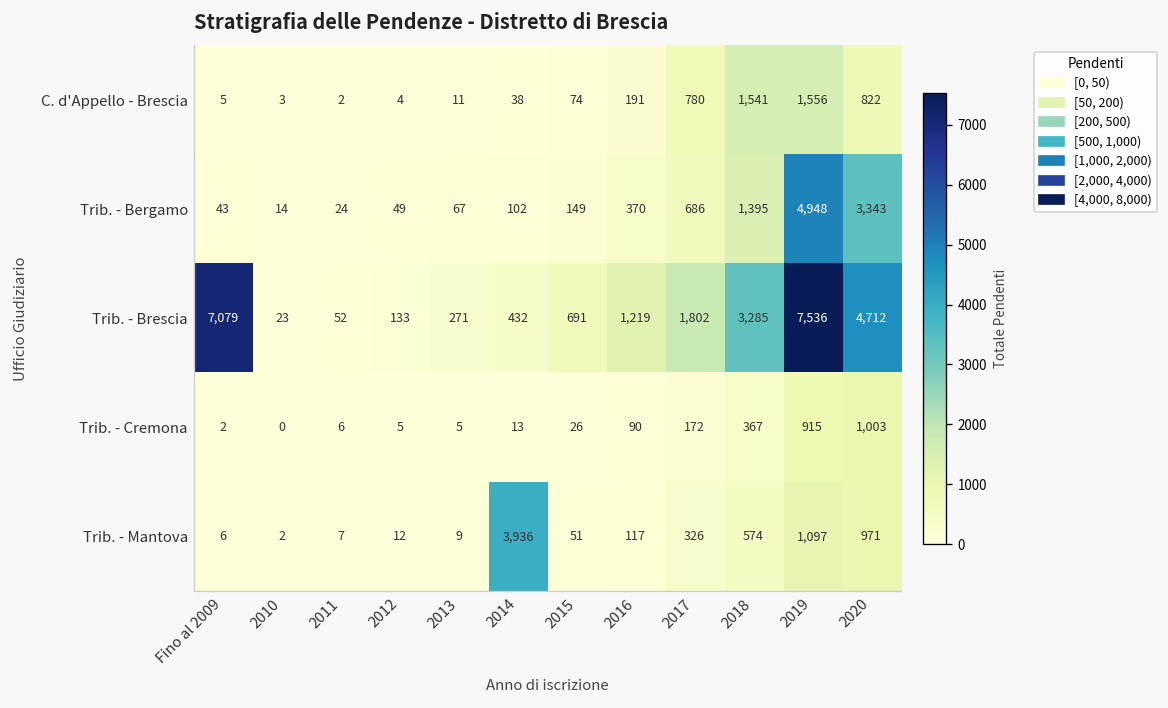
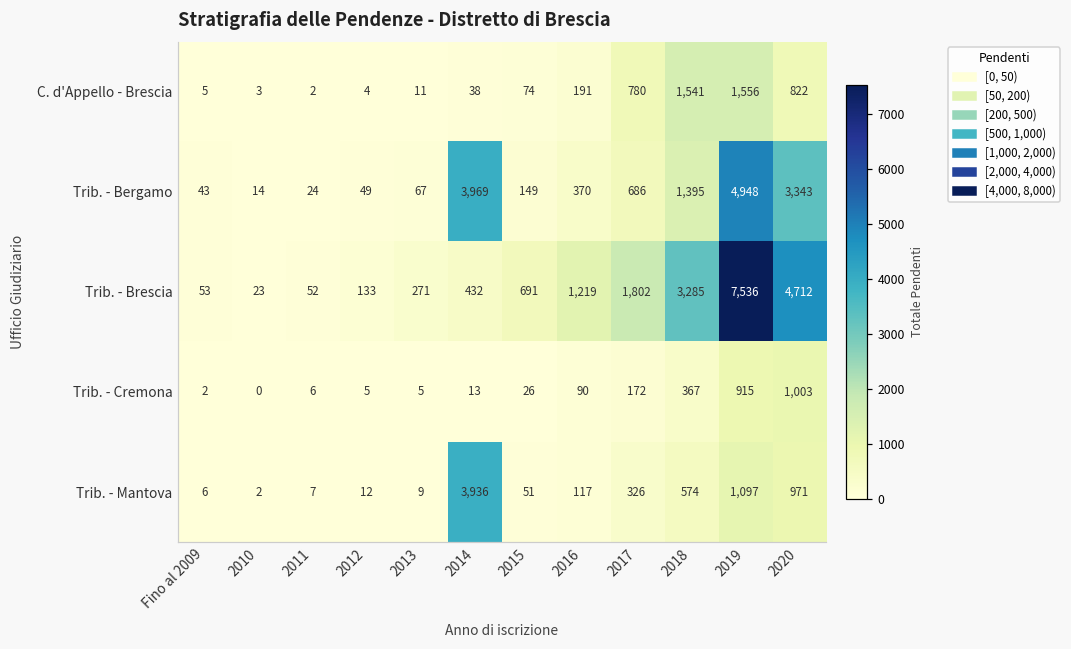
Trib. - Bergamo, 2014: 102 -> 3,969
Trib. - Brescia, Fino al 2009: 7,079 -> 53
